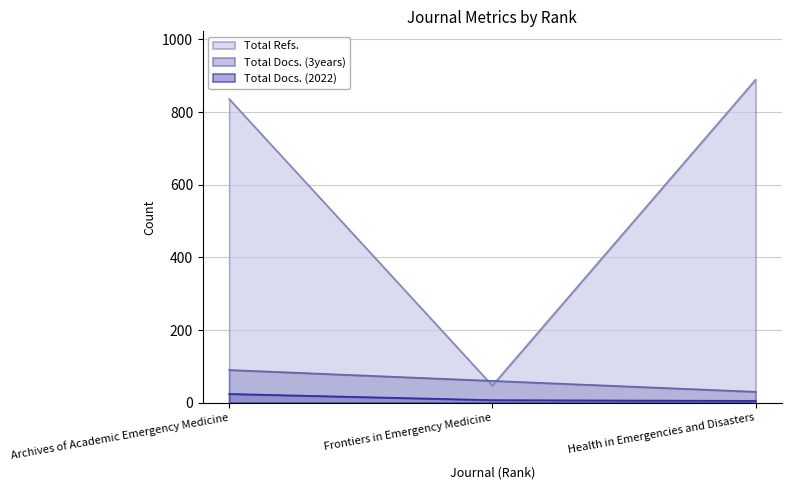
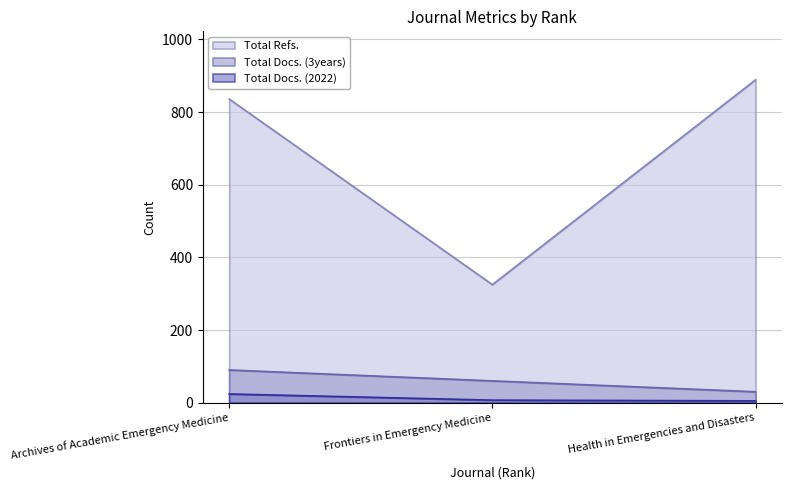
Total Refs., Frontiers in Emergency Medicine: 50 -> 330
